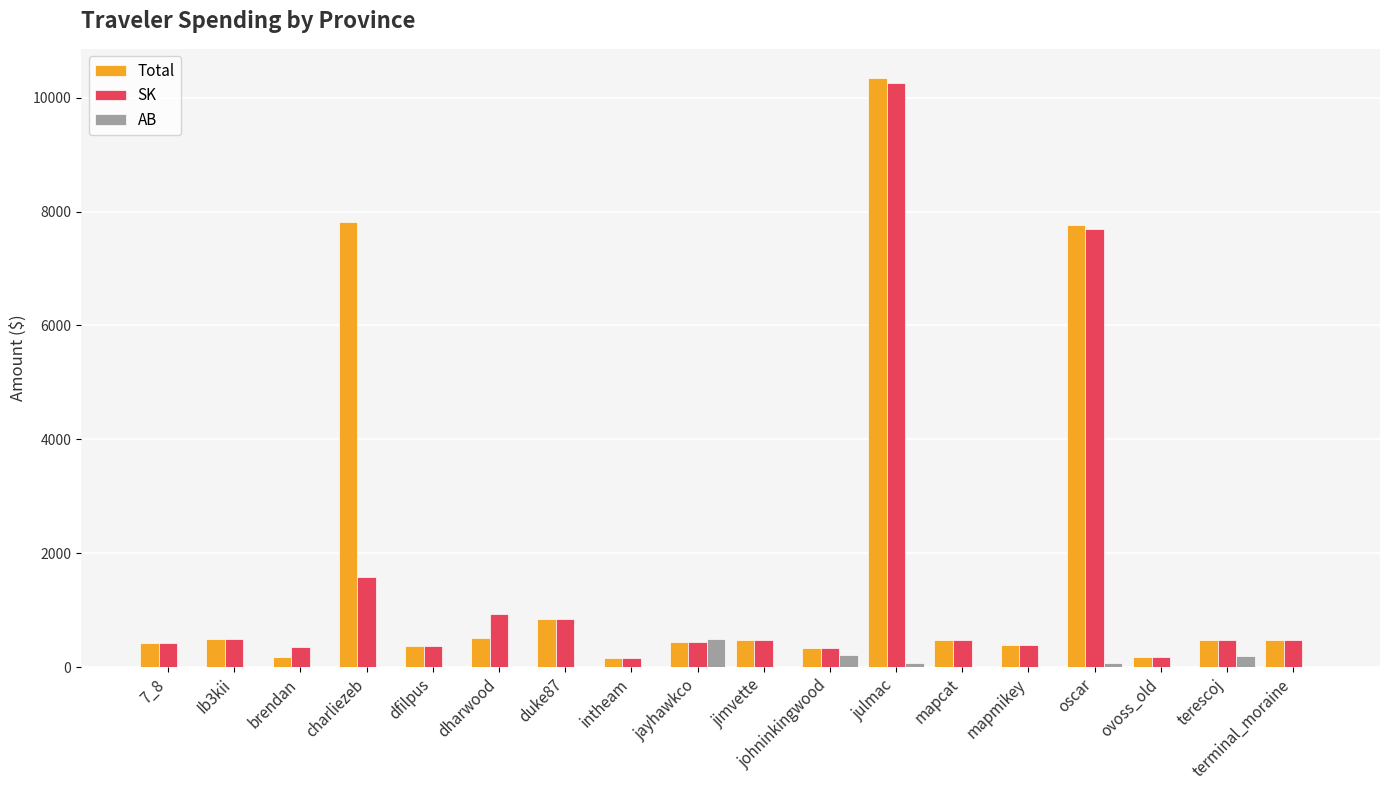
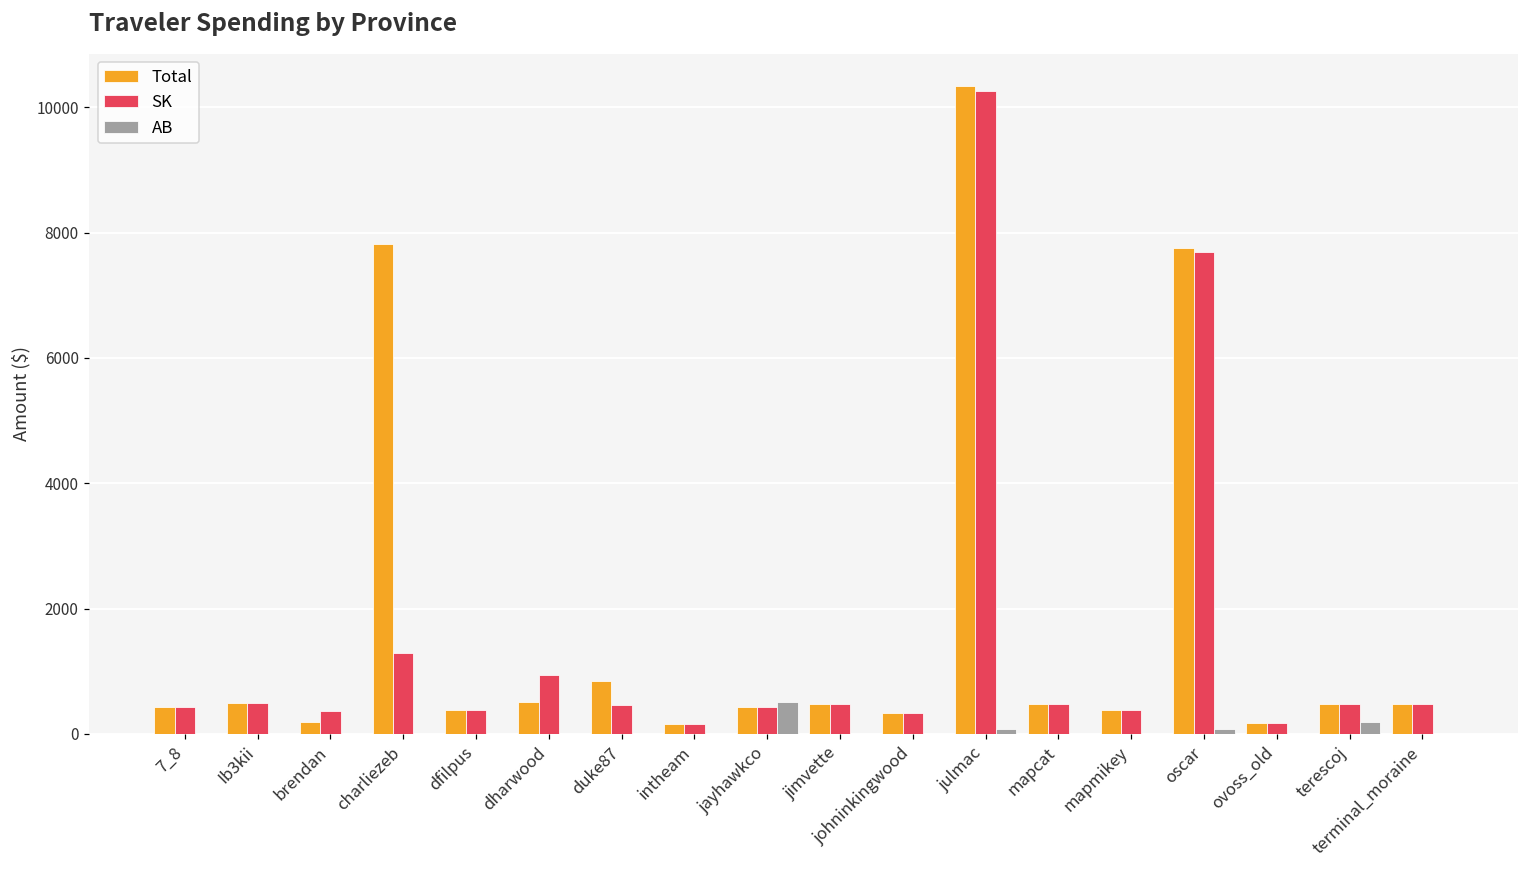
SK, charliezeb: 1600 -> 1300
SK, duke87: 800 -> 500
AB, johninkingwood: 200 -> 0
